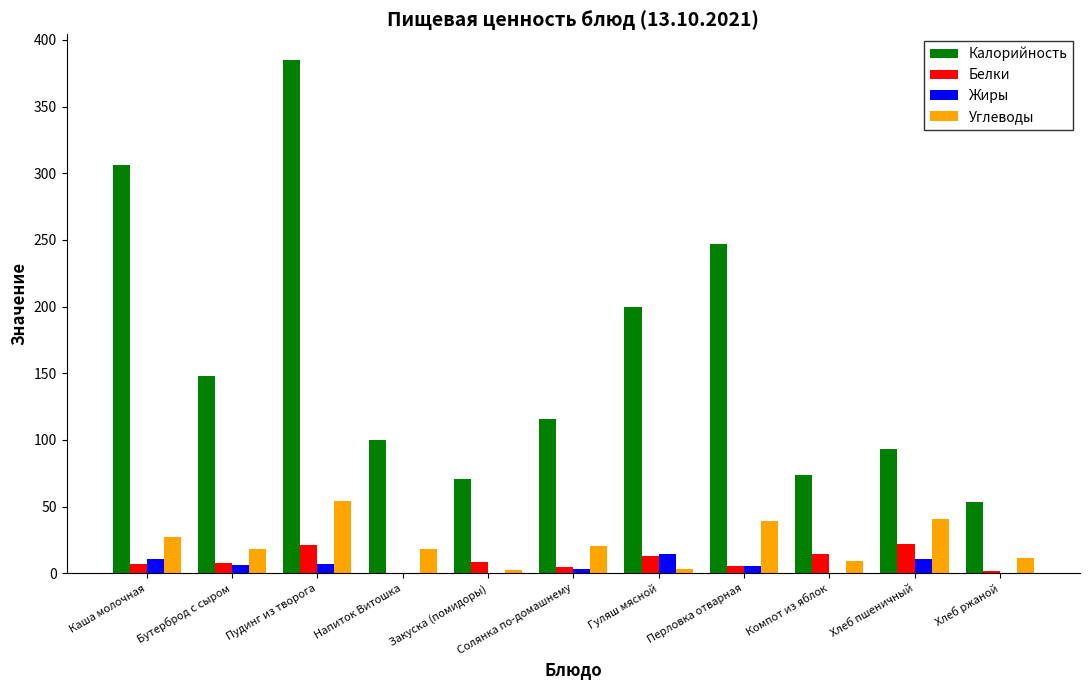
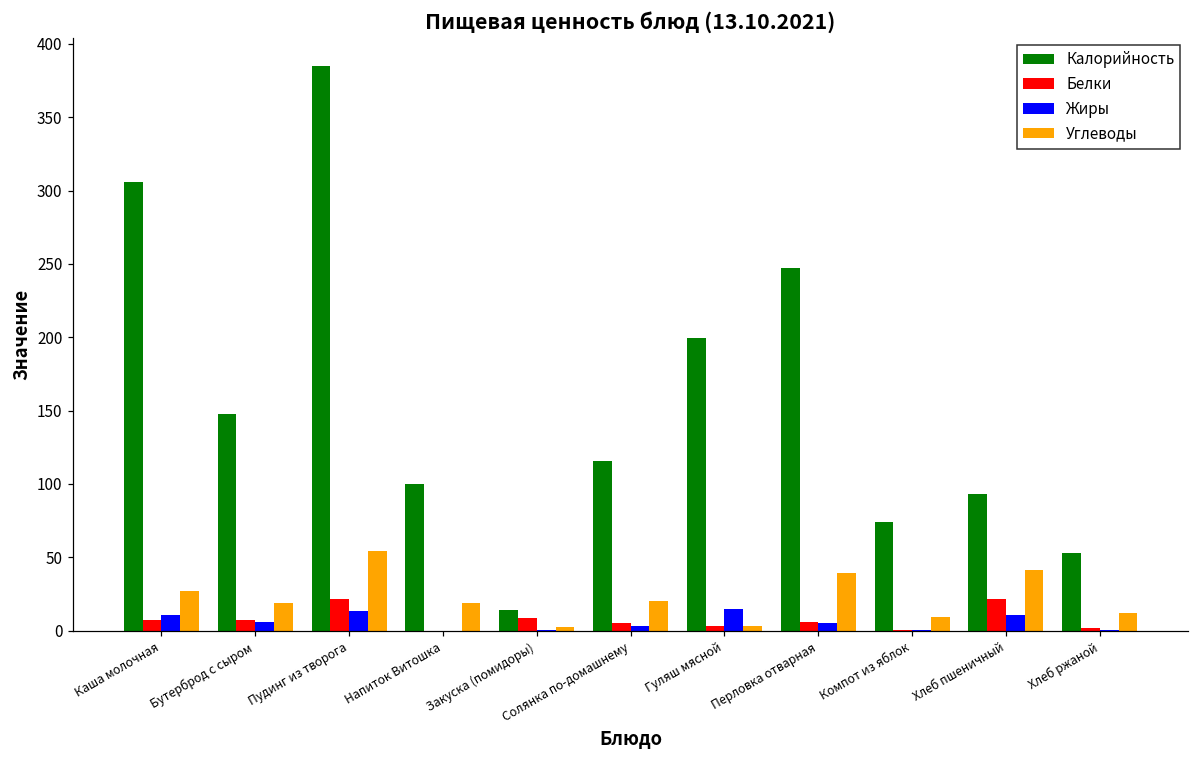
Жиры, Пудинг из творога: 7 -> 14
Калорийность, Закуска (помидоры): 71 -> 14
Белки, Гуляш мясной: 13 -> 3
Белки, Компот из яблок: 14 -> 0
